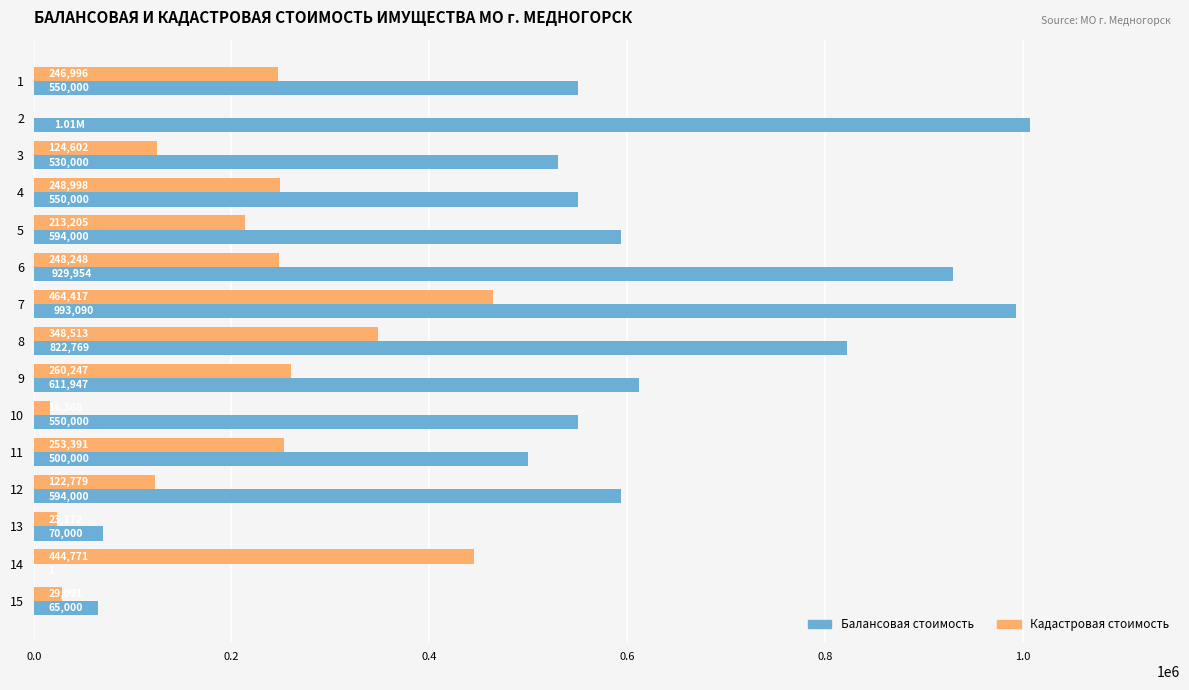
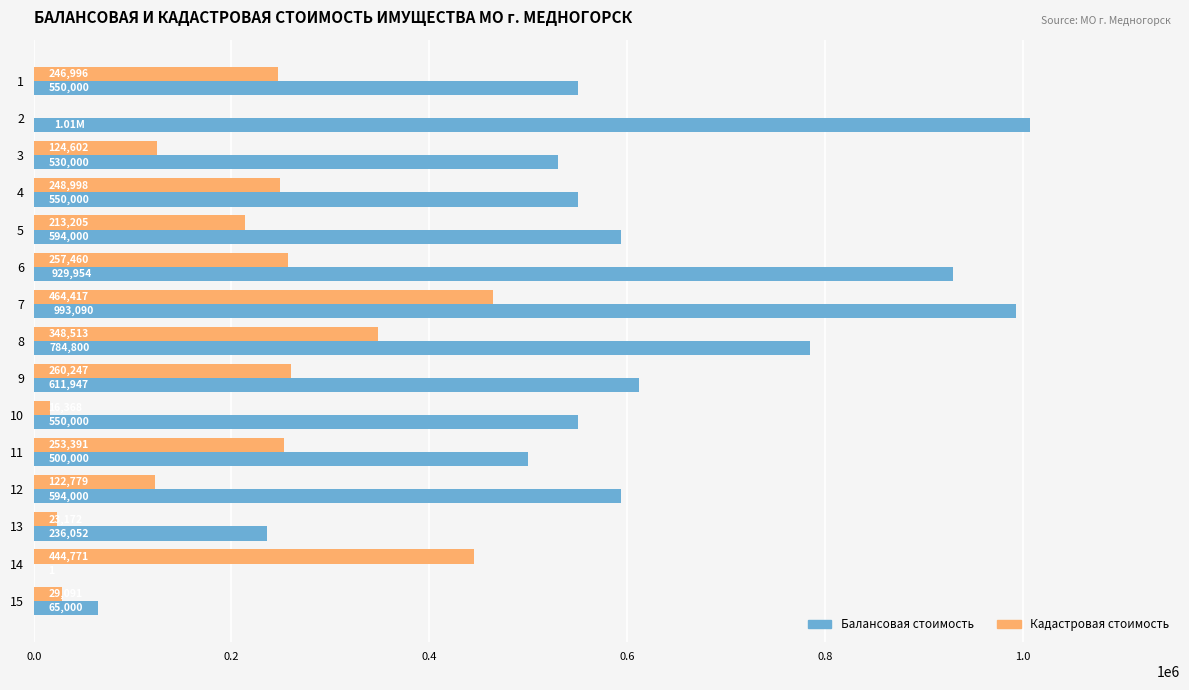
Кадастровая стоимость, 6: 248,248 -> 257,460
Балансовая стоимость, 8: 822,769 -> 784,800
Балансовая стоимость, 13: 70,000 -> 236,052
